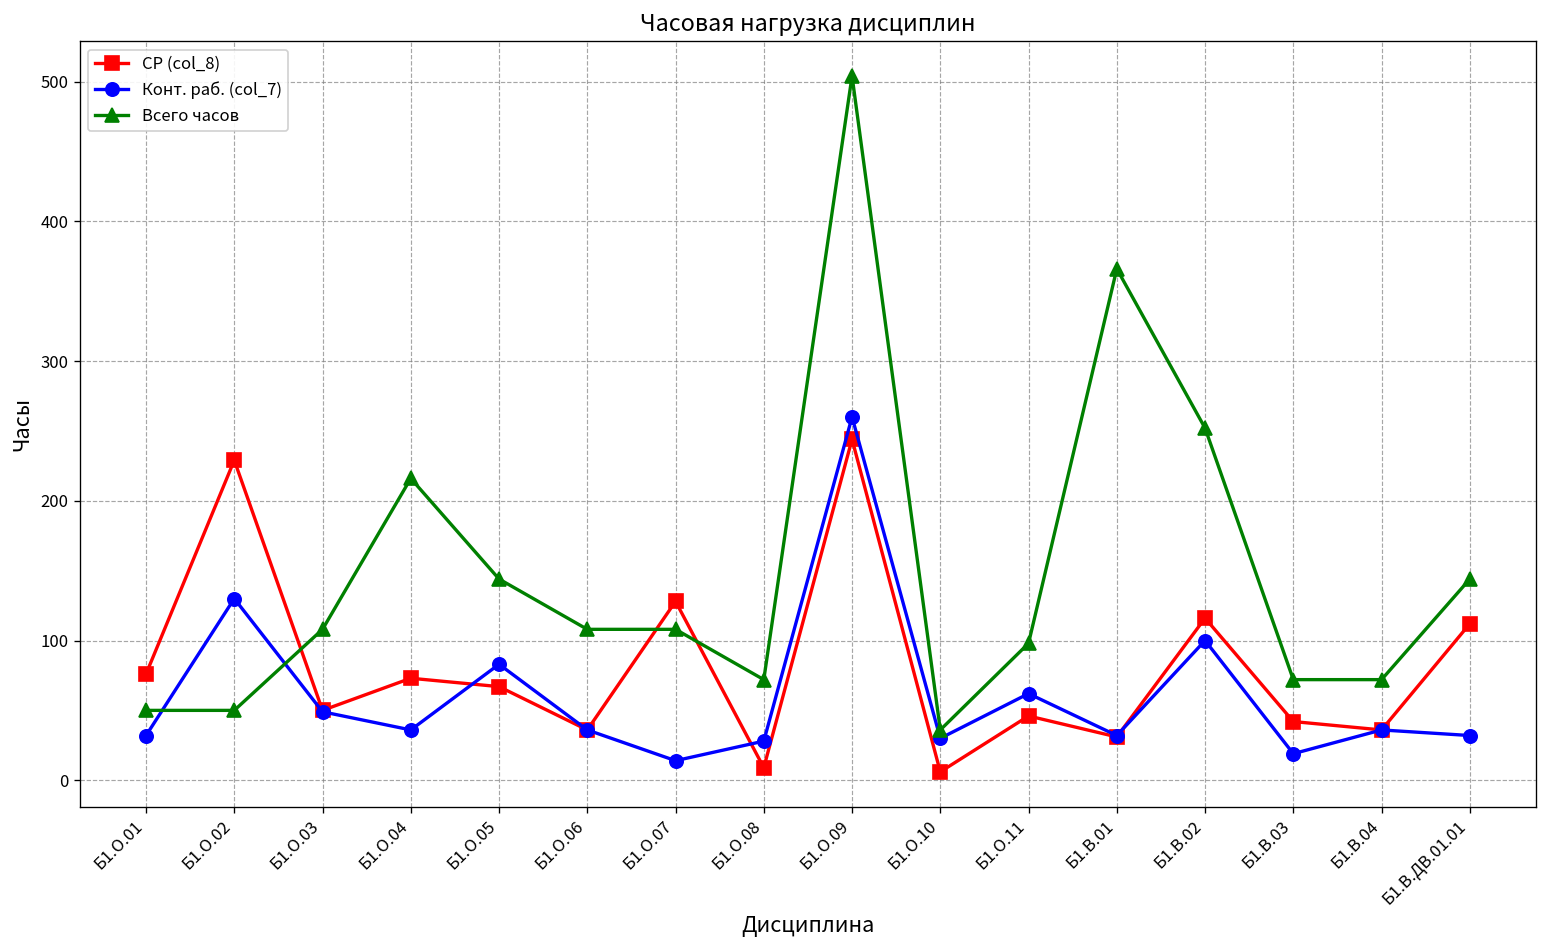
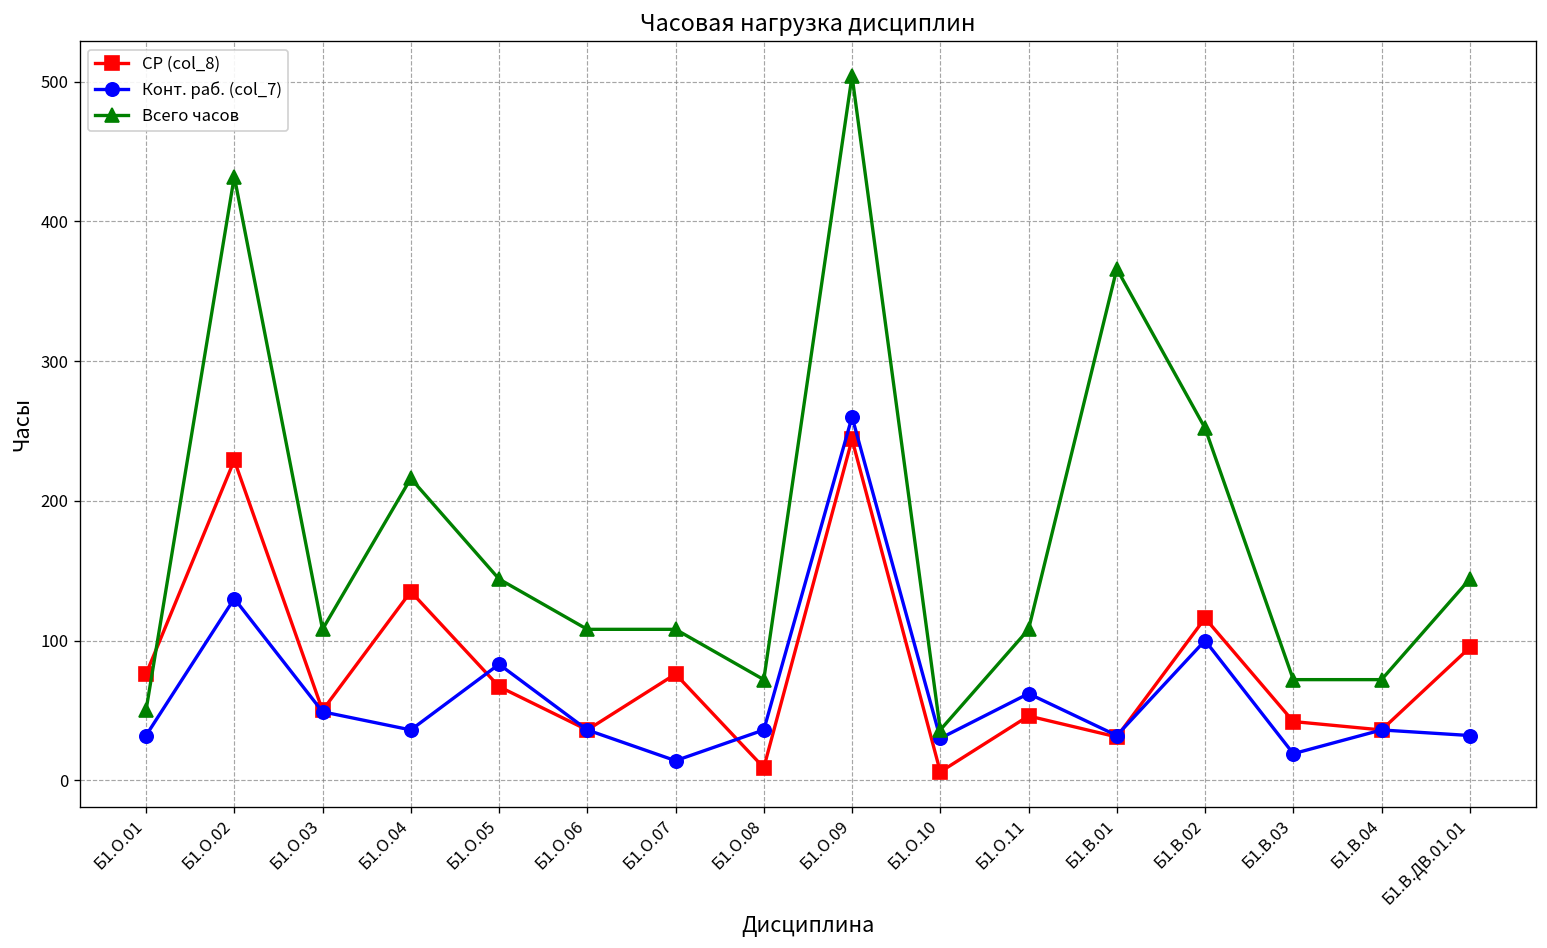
Всего часов, Б1.О.02: 50 -> 432
СР (col_8), Б1.О.04: 73 -> 135
СР (col_8), Б1.О.07: 128 -> 76
Конт. раб. (col_7), Б1.О.08: 28 -> 36
Всего часов, Б1.О.11: 98 -> 108
СР (col_8), Б1.В.ДВ.01.01: 112 -> 95
